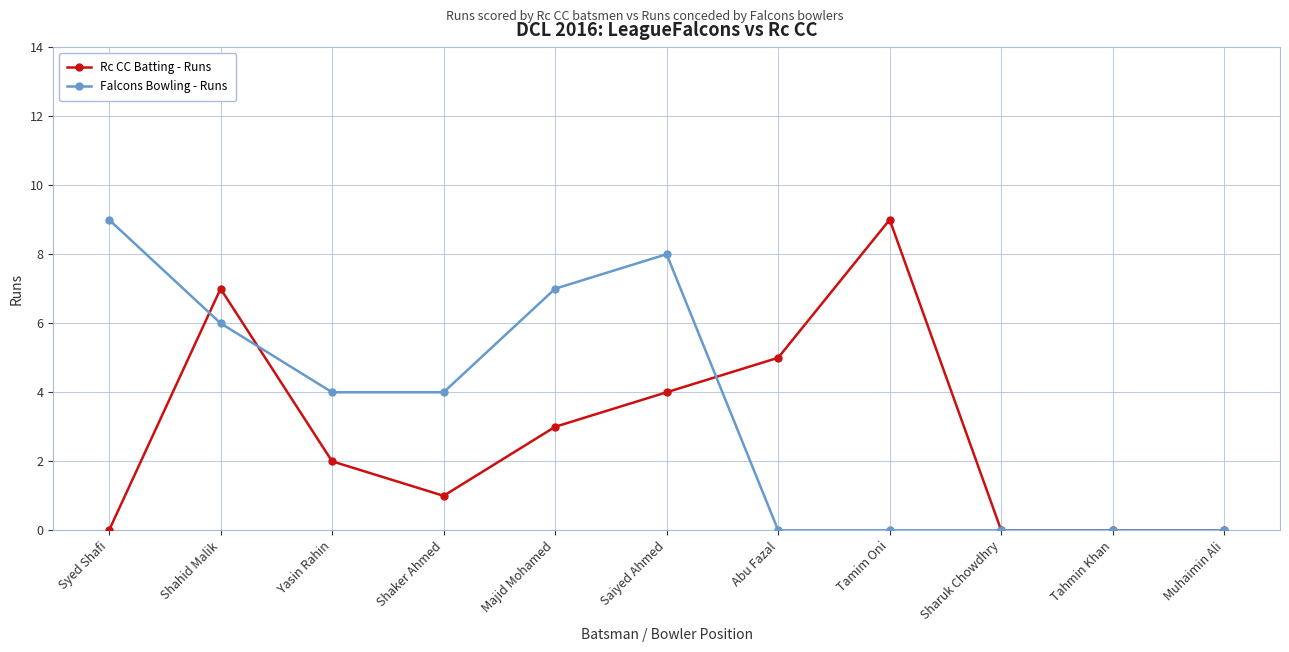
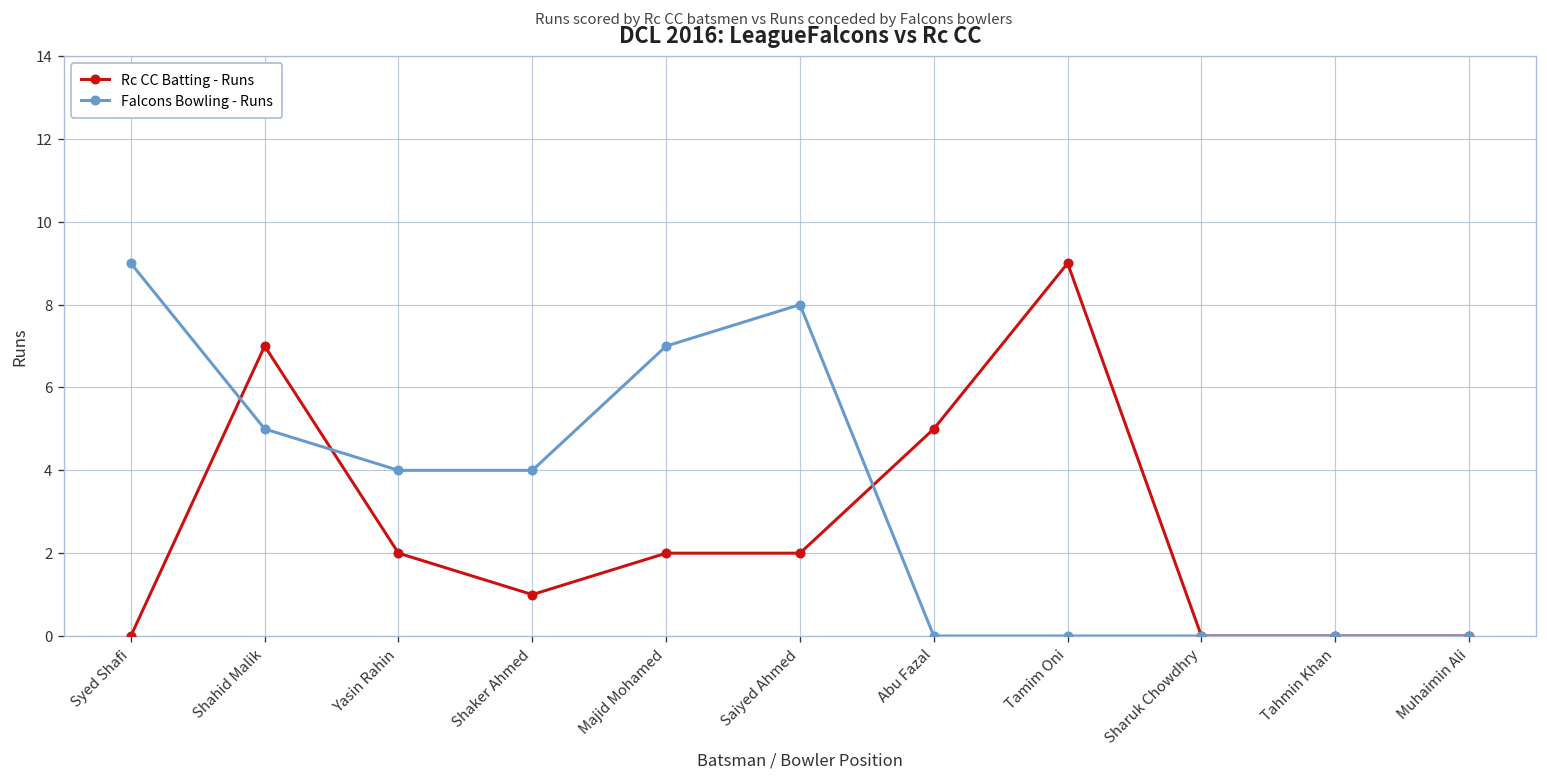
Falcons Bowling - Runs, Shahid Malik: 6 -> 5
Rc CC Batting - Runs, Majid Mohamed: 3 -> 2
Rc CC Batting - Runs, Saiyed Ahmed: 4 -> 2
